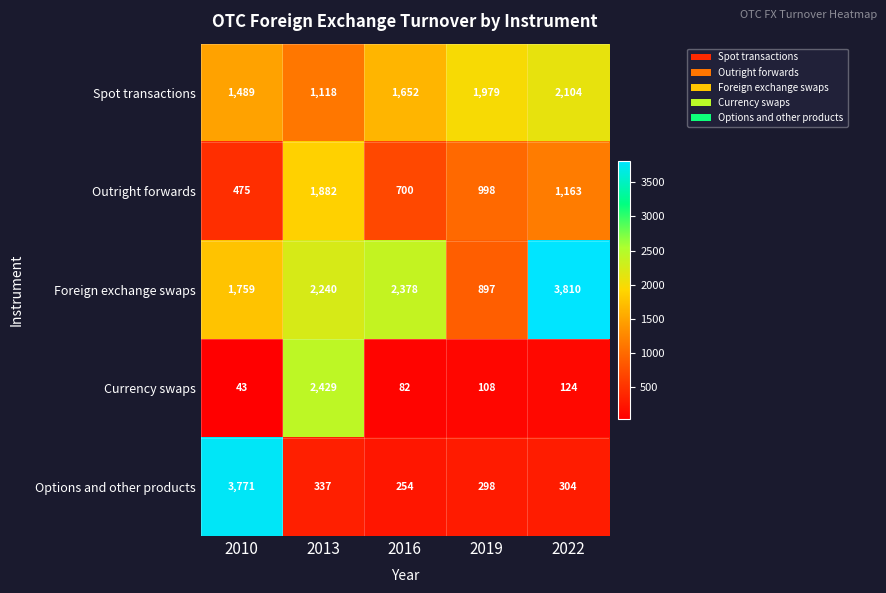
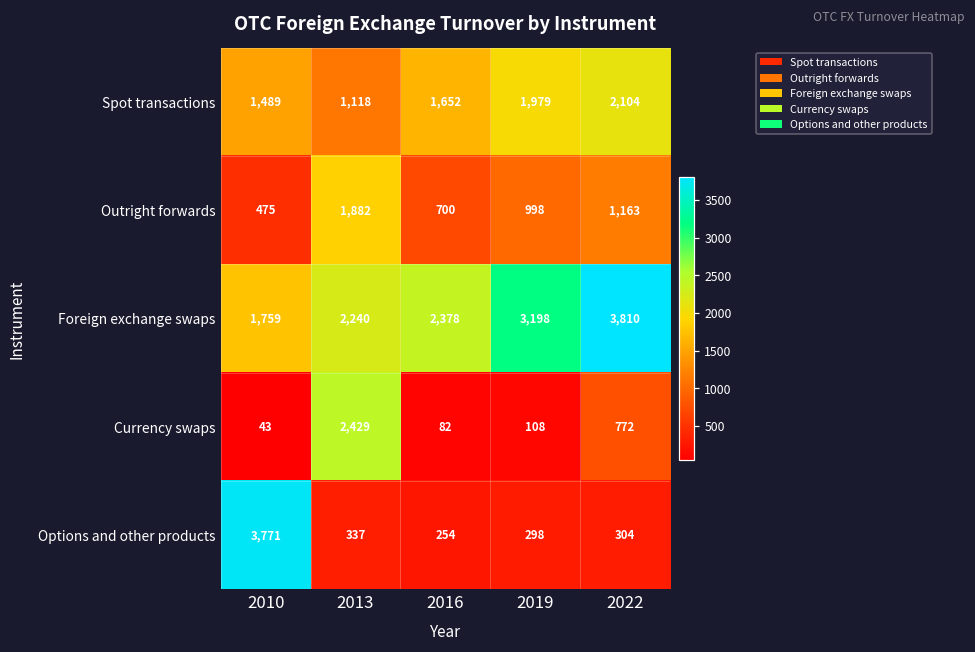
Foreign exchange swaps, 2019: 897 -> 3,198
Currency swaps, 2022: 124 -> 772
